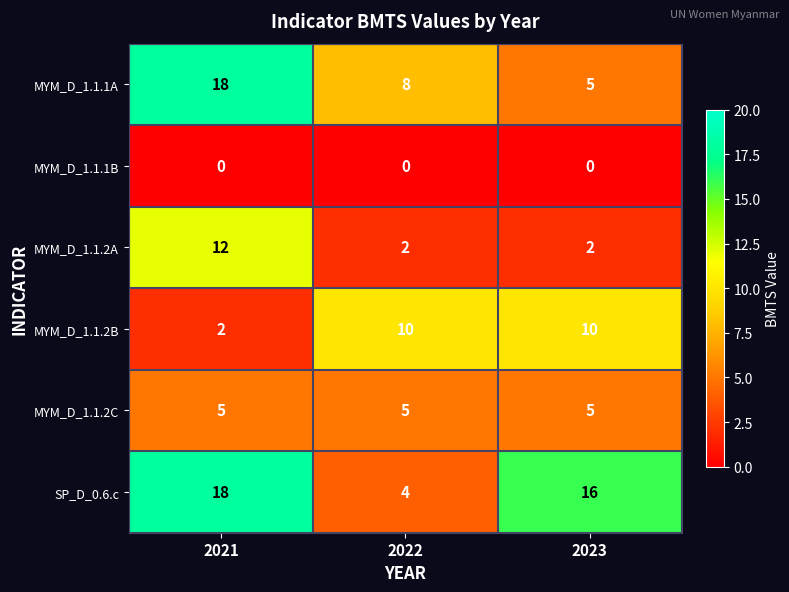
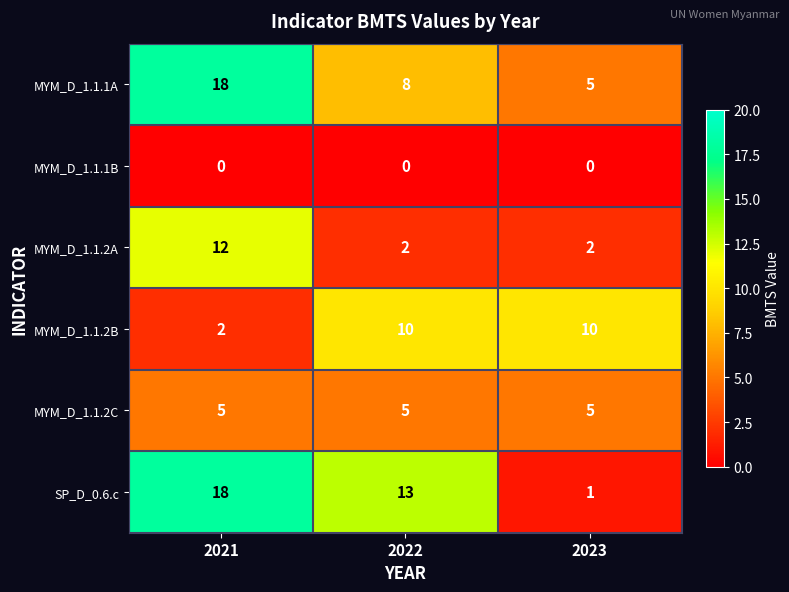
SP_D_0.6.c, 2022: 4 -> 13
SP_D_0.6.c, 2023: 16 -> 1
